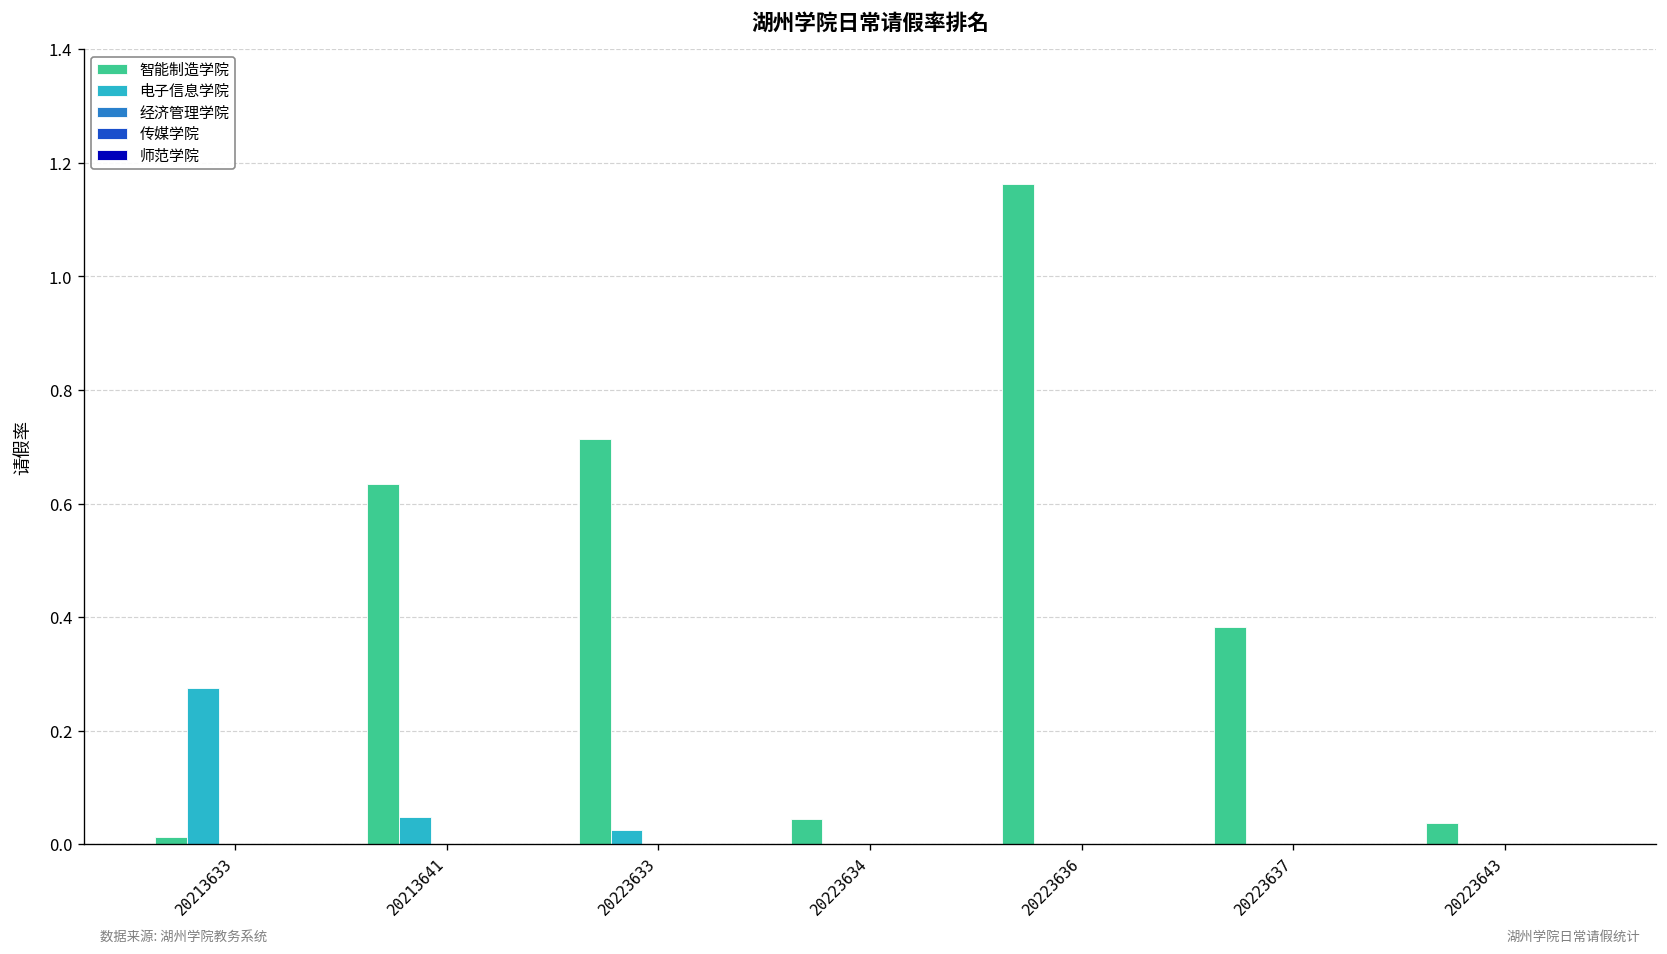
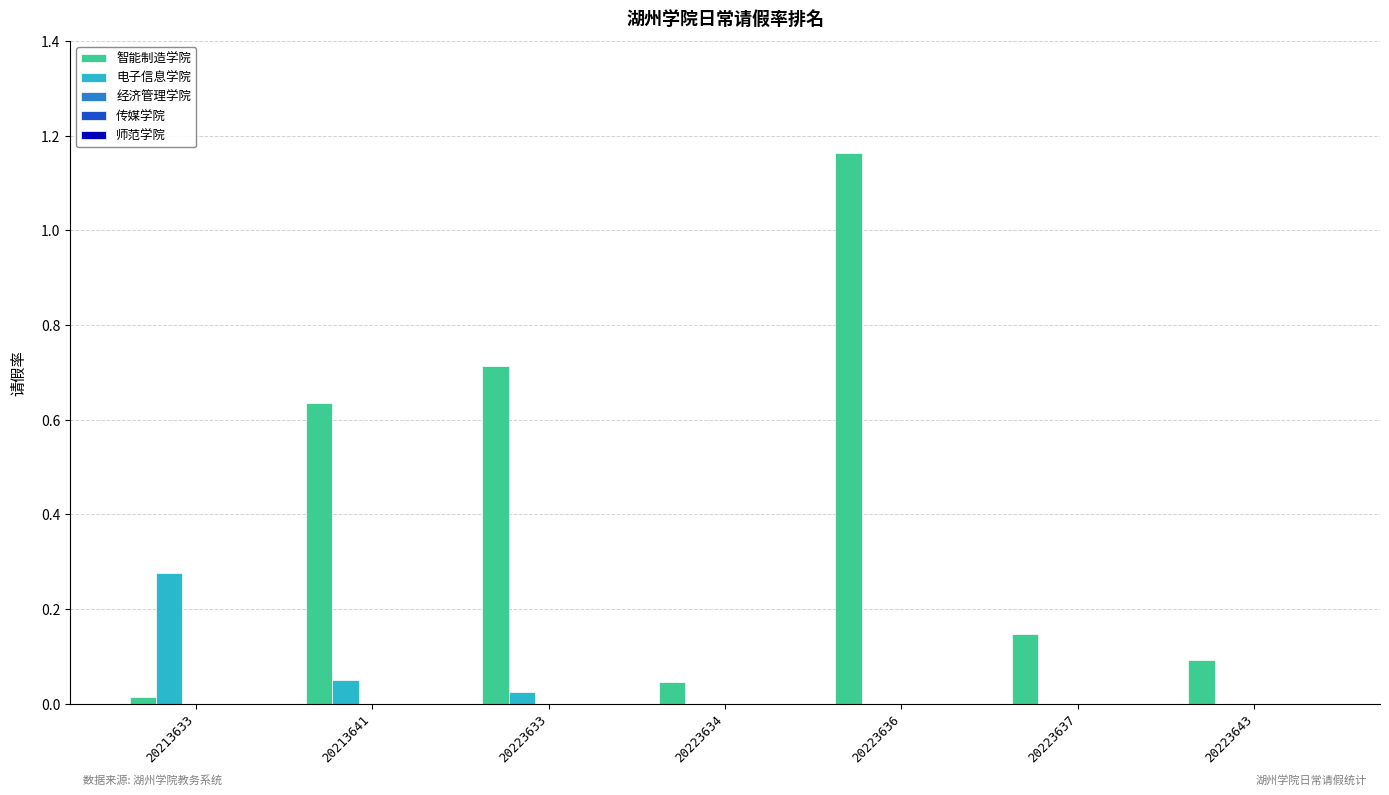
智能制造学院, 20223637: 0.38 -> 0.15
智能制造学院, 20223643: 0.04 -> 0.09
